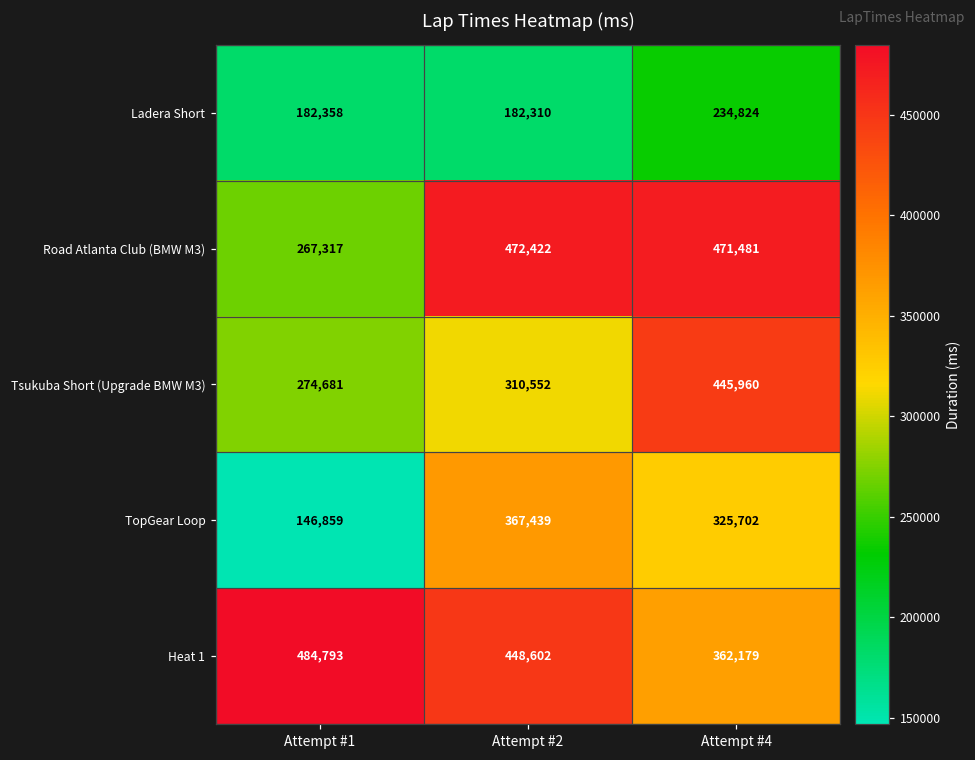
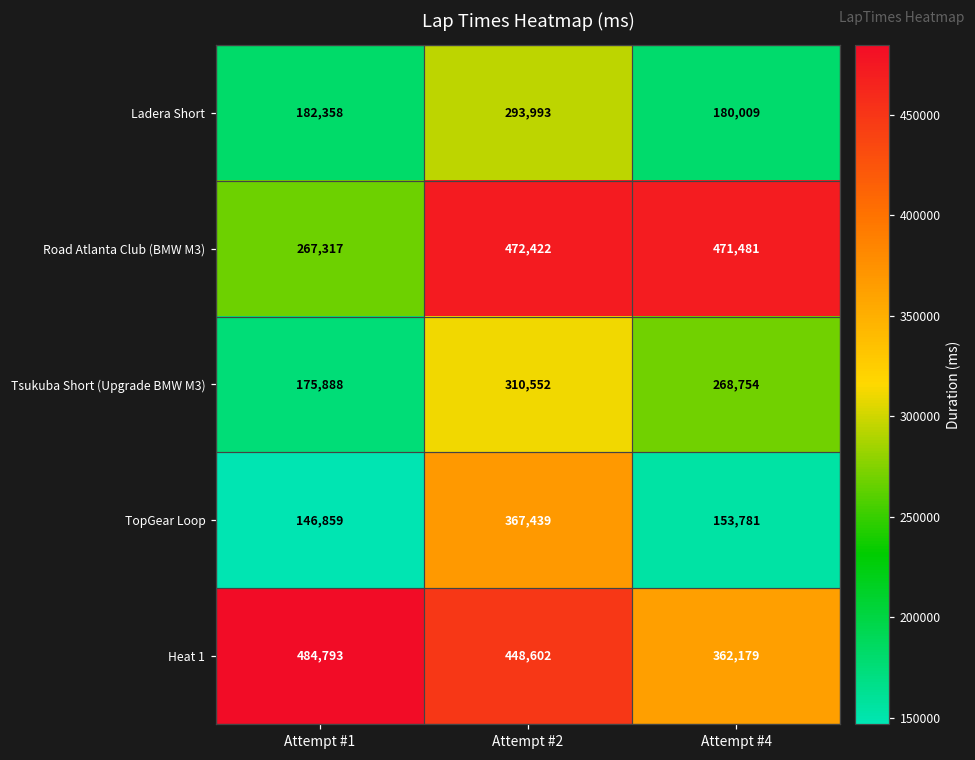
Ladera Short, Attempt #2: 182,310 -> 293,993
Ladera Short, Attempt #4: 234,824 -> 180,009
Tsukuba Short (Upgrade BMW M3), Attempt #1: 274,681 -> 175,888
Tsukuba Short (Upgrade BMW M3), Attempt #4: 445,960 -> 268,754
TopGear Loop, Attempt #4: 325,702 -> 153,781
